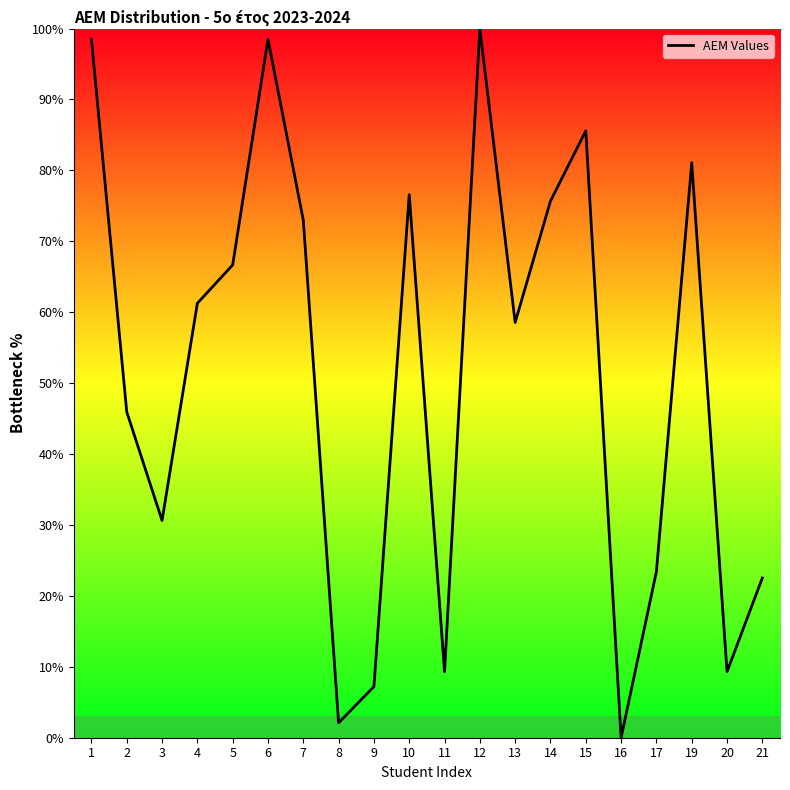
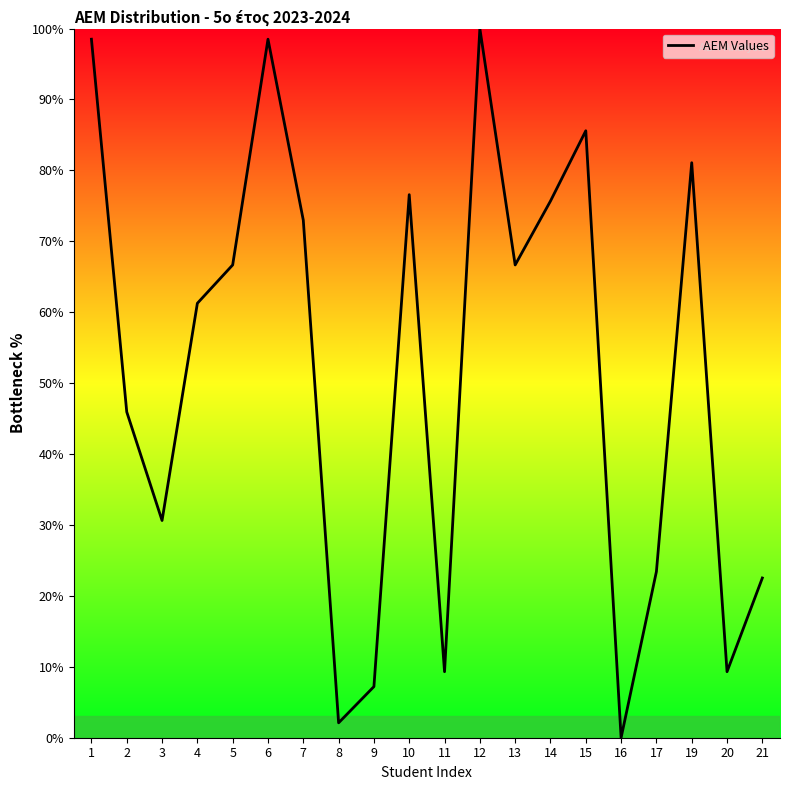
13: 59% -> 67%
